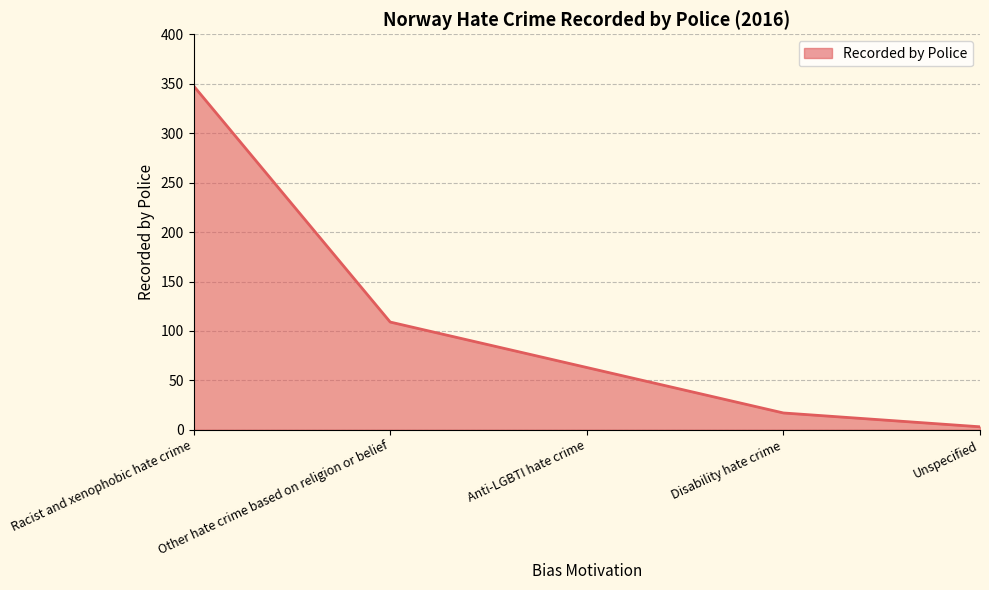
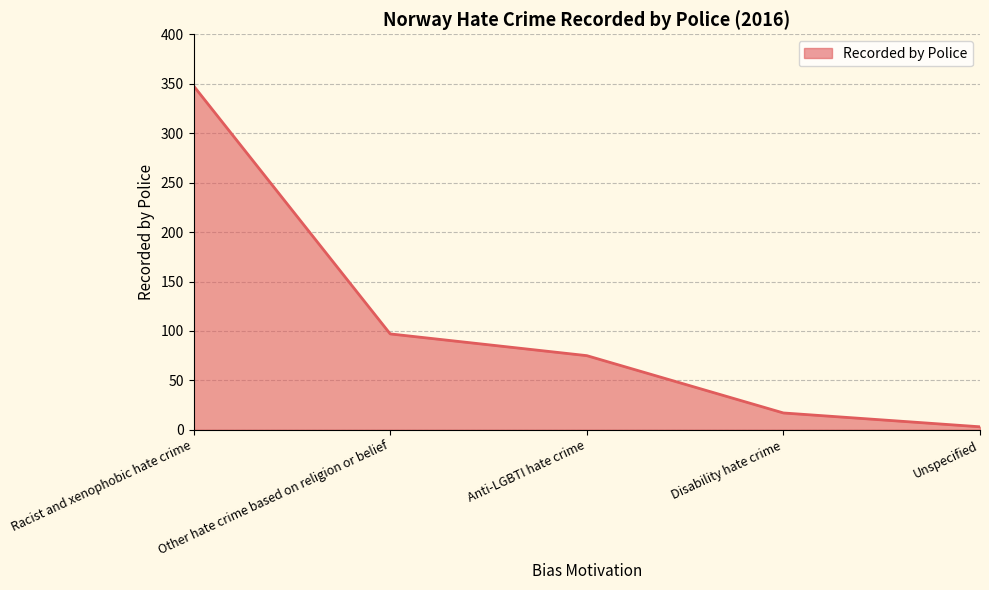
Other hate crime based on religion or belief: 110 -> 100
Anti-LGBTI hate crime: 60 -> 80
